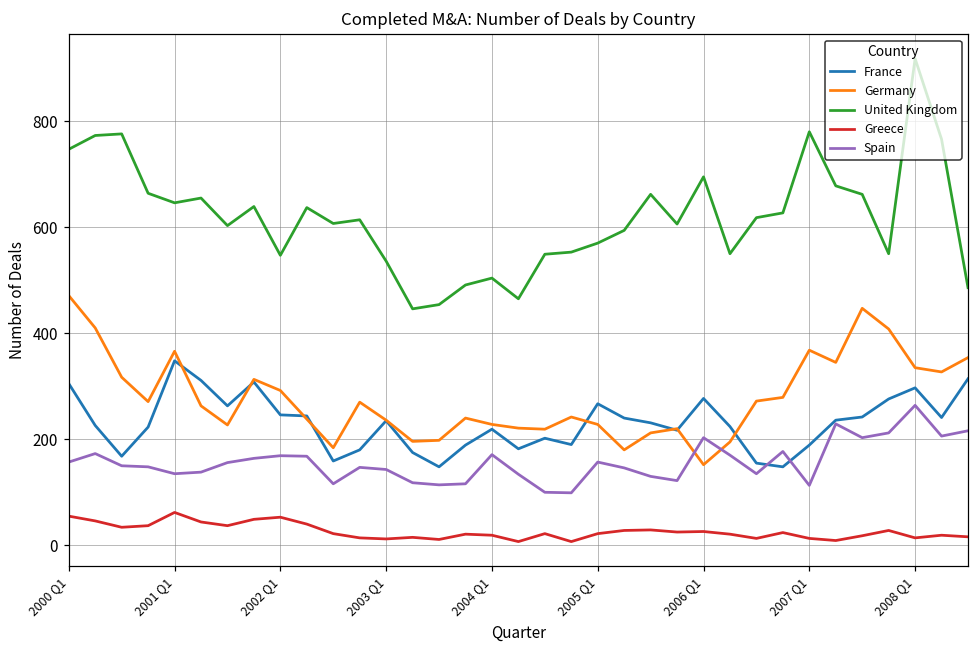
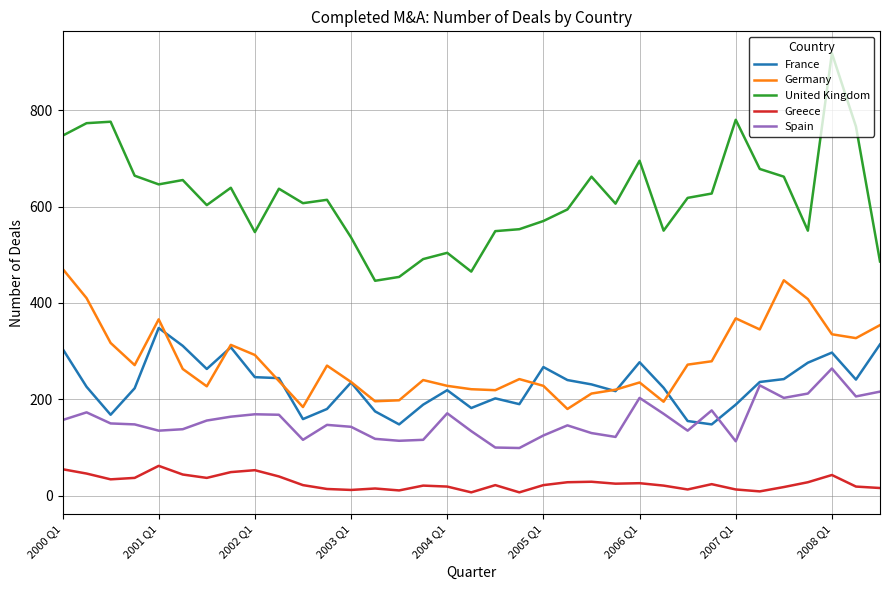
Spain, 2005 Q1: 160 -> 130
Germany, 2006 Q1: 150 -> 240
Greece, 2008 Q1: 10 -> 40
